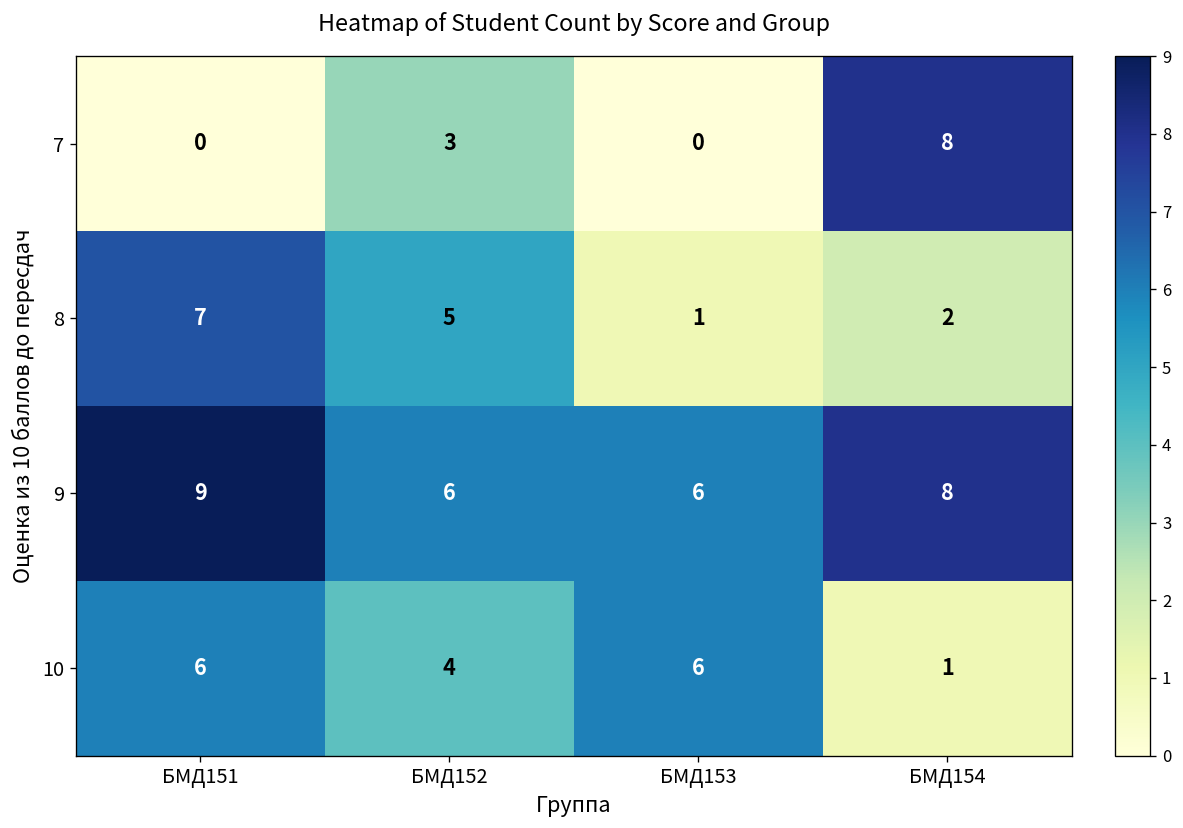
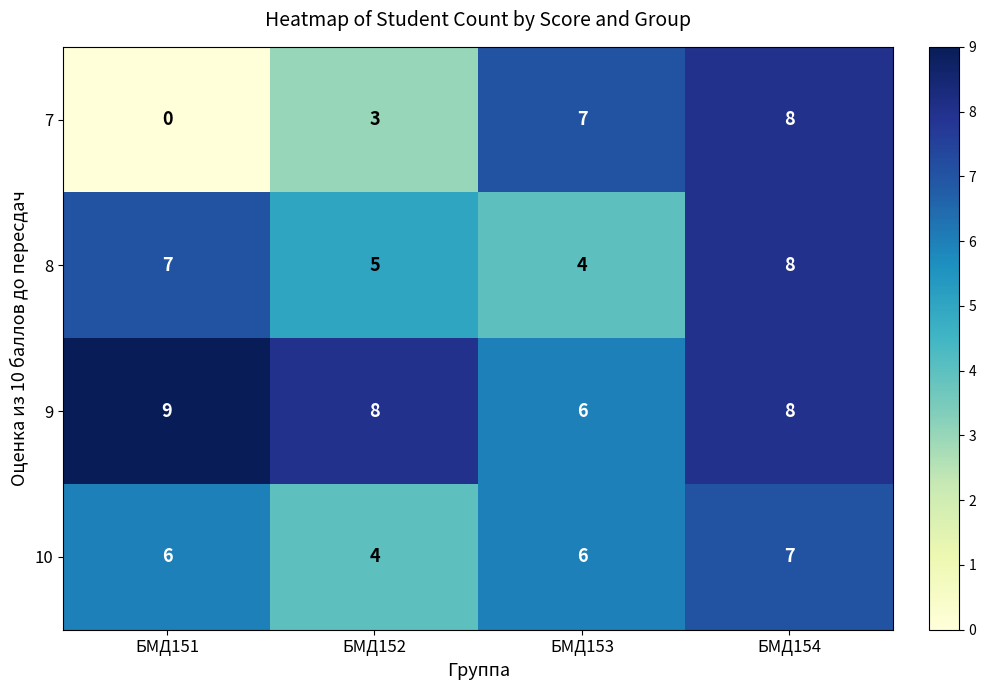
7, БМД153: 0 -> 7
8, БМД153: 1 -> 4
8, БМД154: 2 -> 8
9, БМД152: 6 -> 8
10, БМД154: 1 -> 7
